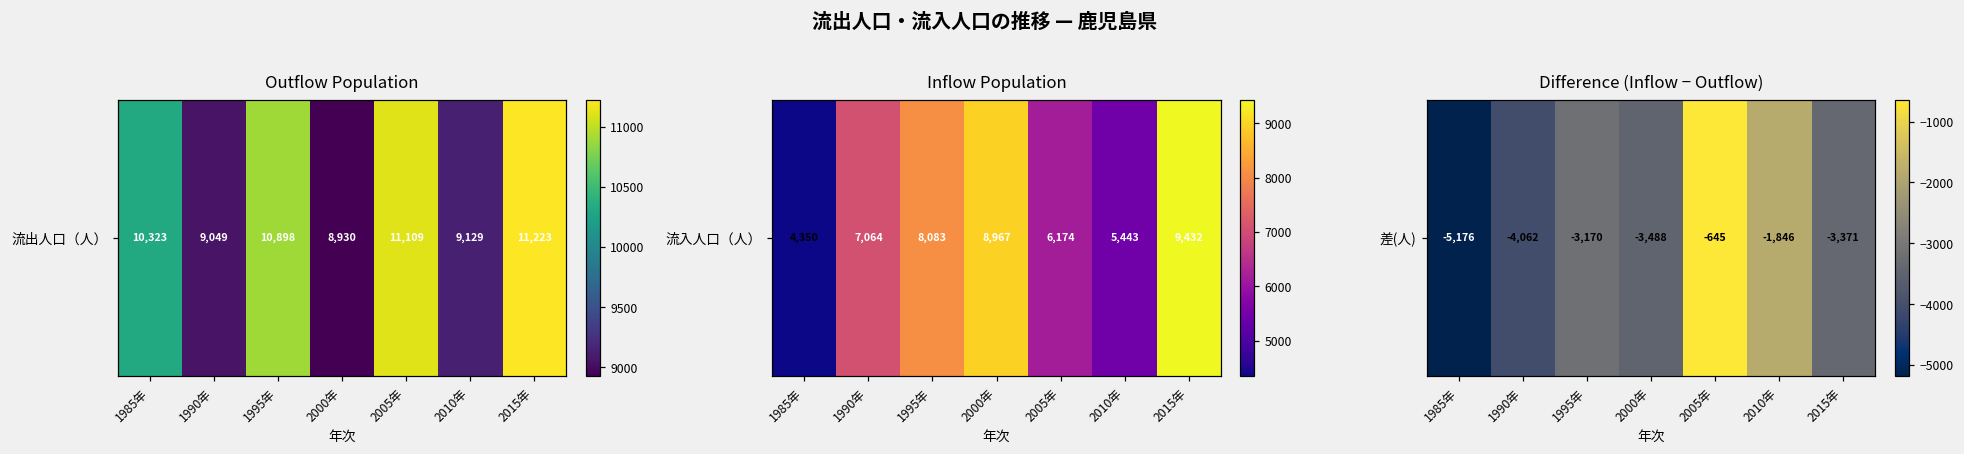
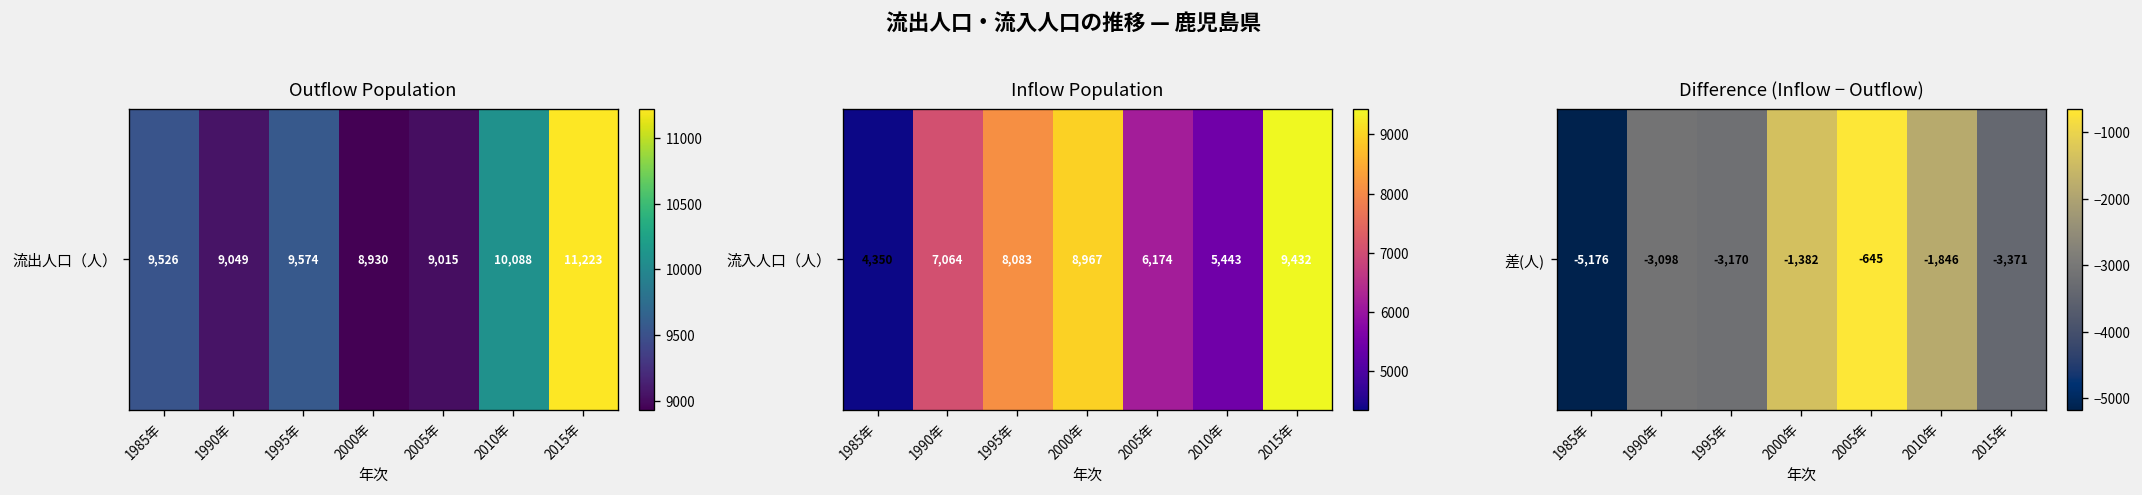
Outflow Population, 流出人口（人）, 1985年: 10,323 -> 9,526
Outflow Population, 流出人口（人）, 1995年: 10,898 -> 9,574
Outflow Population, 流出人口（人）, 2005年: 11,109 -> 9,015
Outflow Population, 流出人口（人）, 2010年: 9,129 -> 10,088
Difference (Inflow − Outflow), 差(人), 1990年: -4,062 -> -3,098
Difference (Inflow − Outflow), 差(人), 2000年: -3,488 -> -1,382
